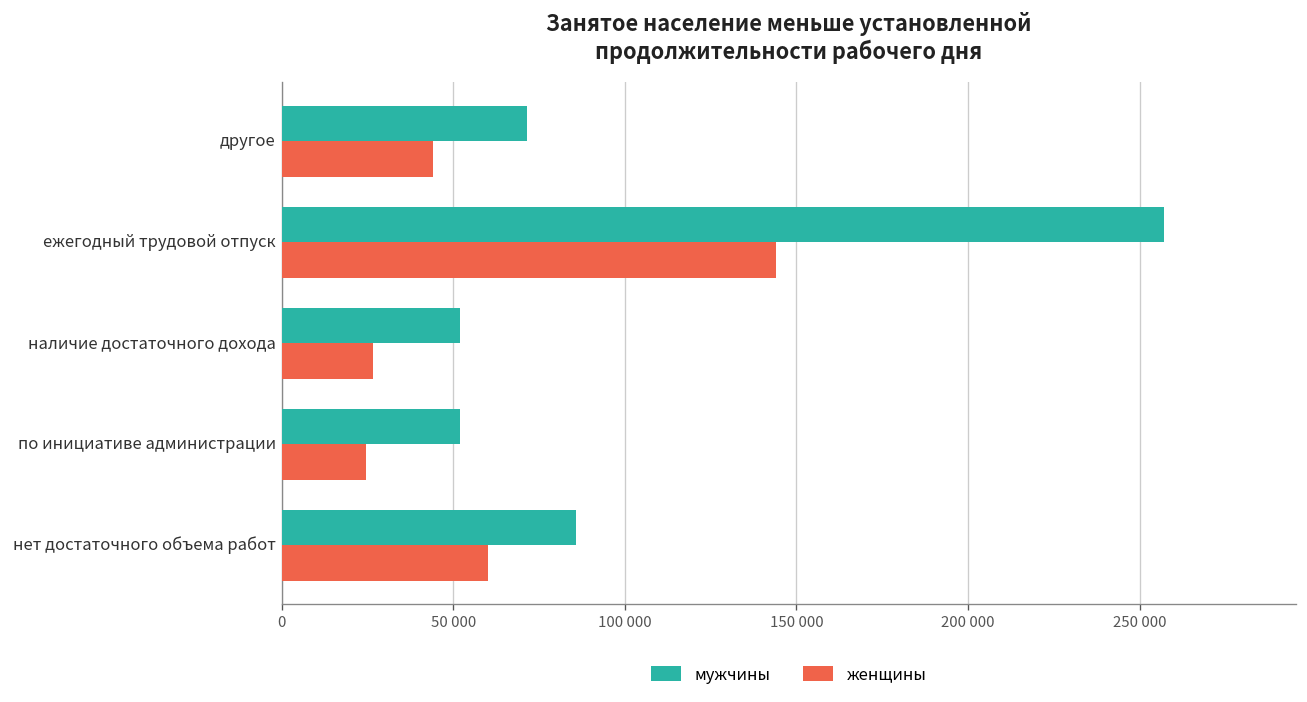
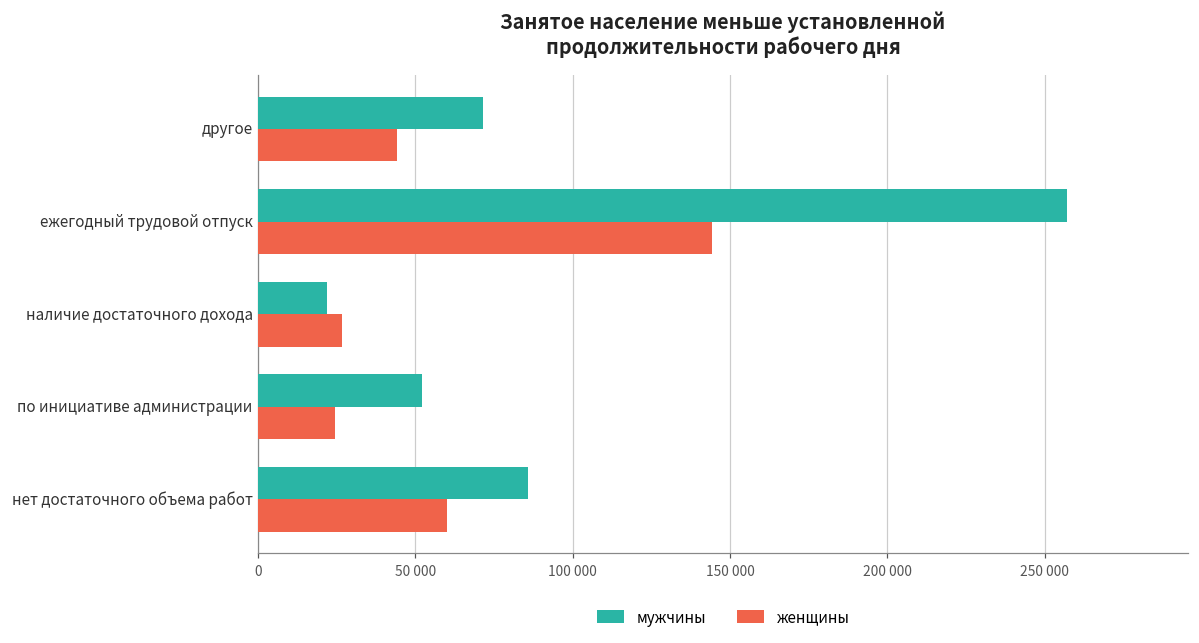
мужчины, наличие достаточного дохода: 52000 -> 22000
